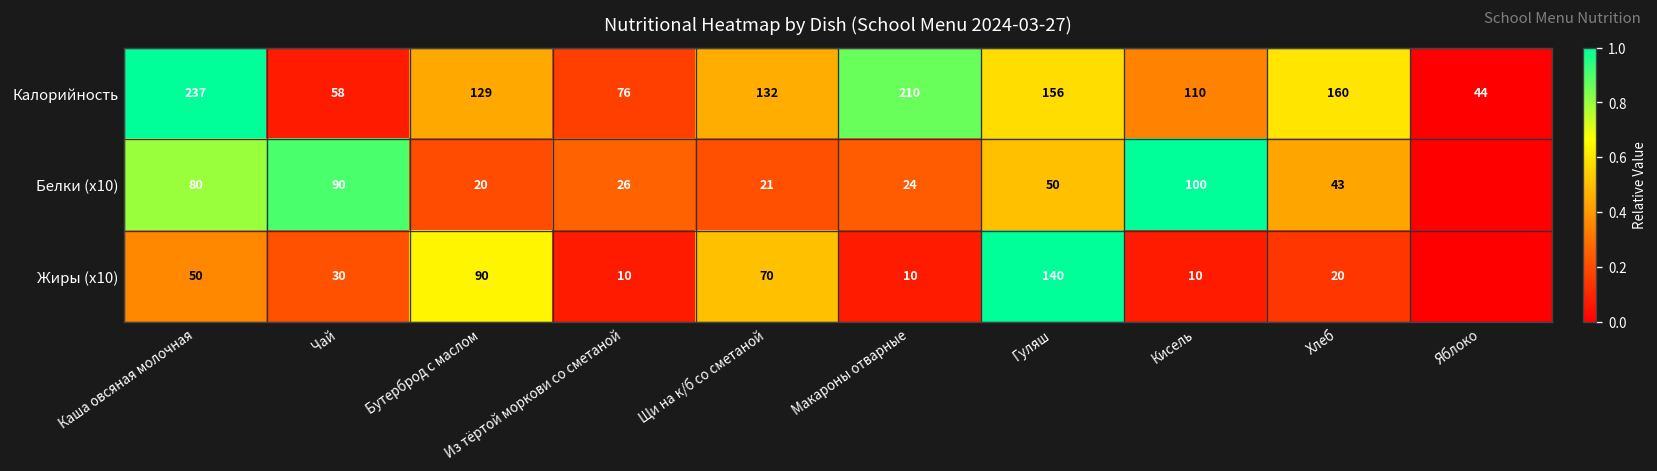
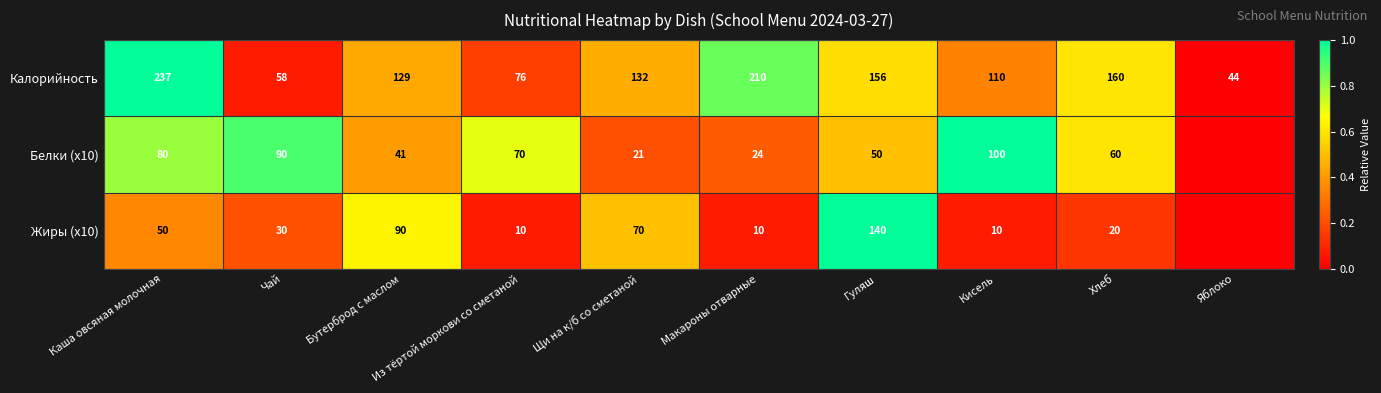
Белки (x10), Бутерброд с маслом: 20 -> 41
Белки (x10), Из тёртой моркови со сметаной: 26 -> 70
Белки (x10), Хлеб: 43 -> 60
